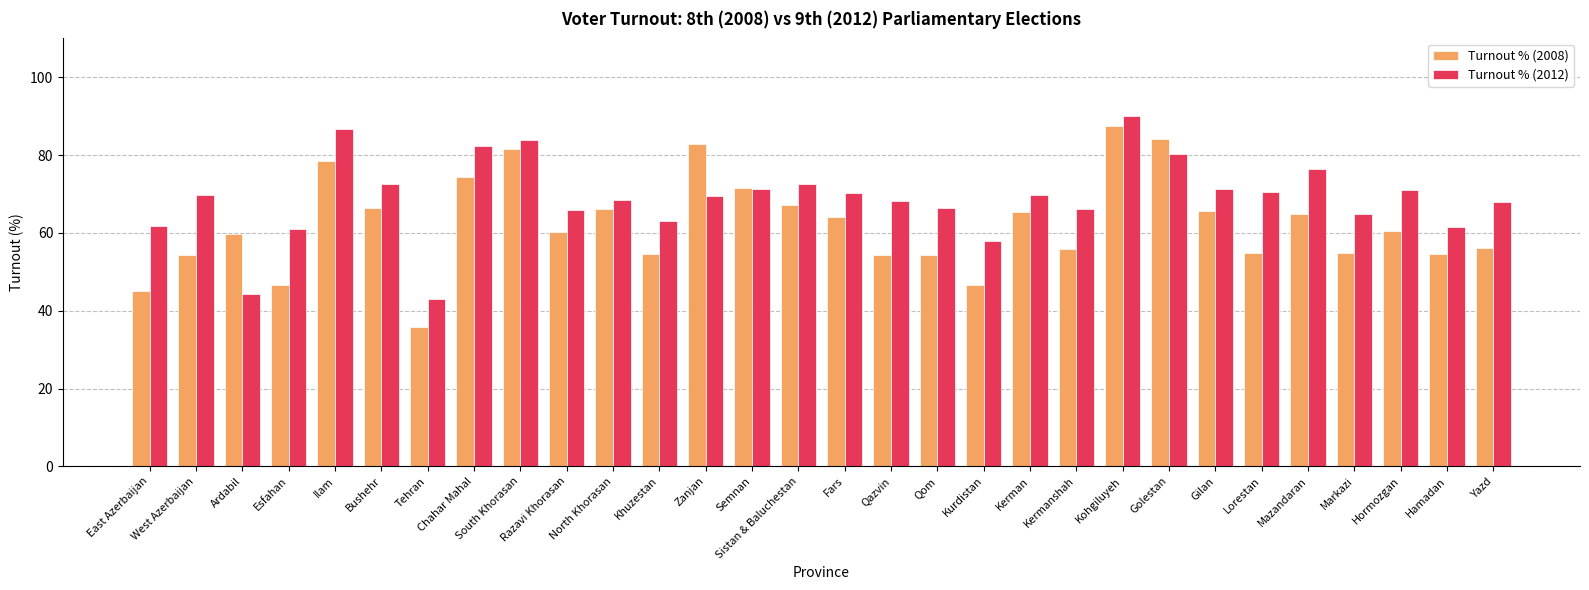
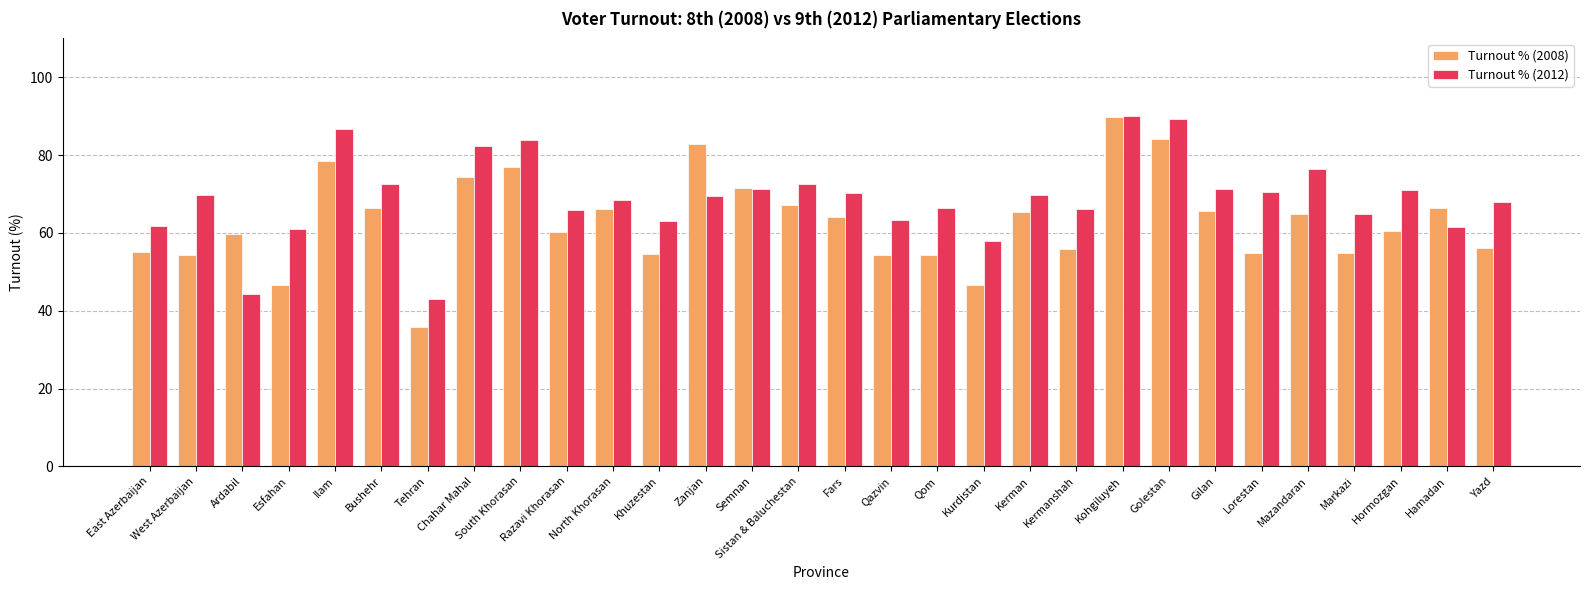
Turnout % (2008), East Azerbaijan: 45 -> 55
Turnout % (2008), South Khorasan: 81 -> 77
Turnout % (2012), Qazvin: 68 -> 63
Turnout % (2008), Kohgiluyeh: 88 -> 90
Turnout % (2012), Golestan: 80 -> 89
Turnout % (2008), Hamadan: 55 -> 66
